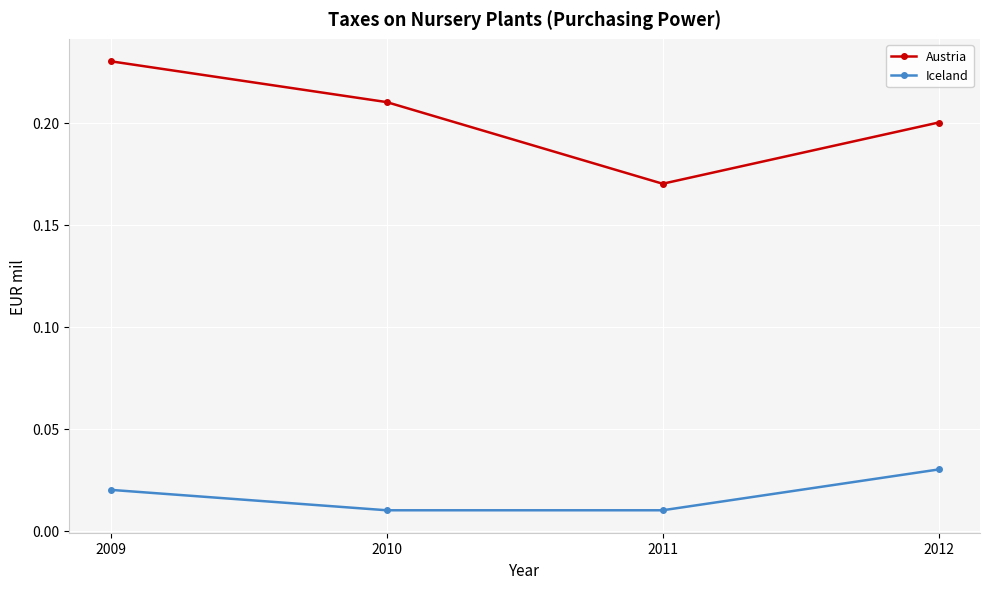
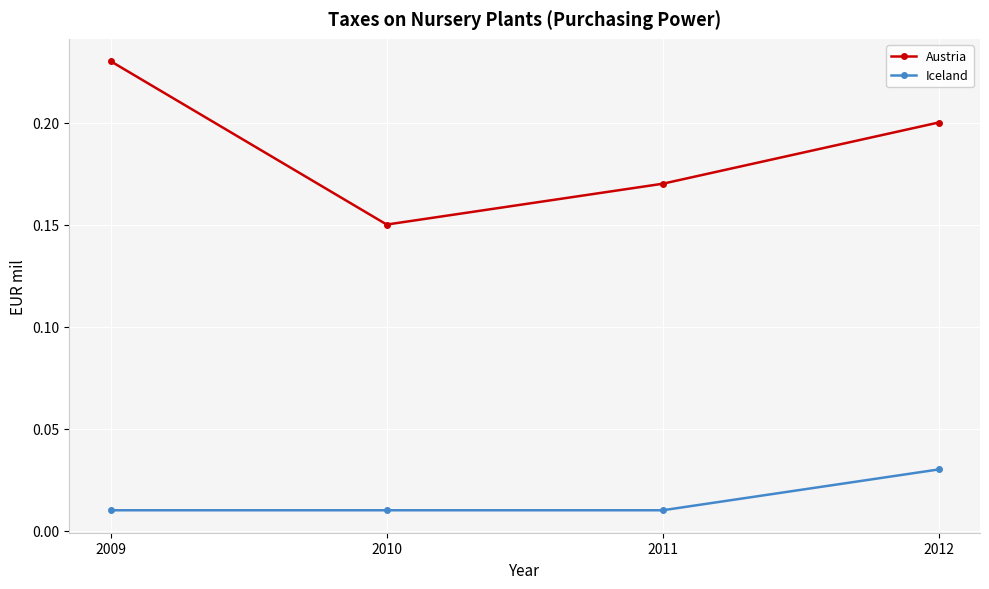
Iceland, 2009: 0.02 -> 0.01
Austria, 2010: 0.21 -> 0.15
